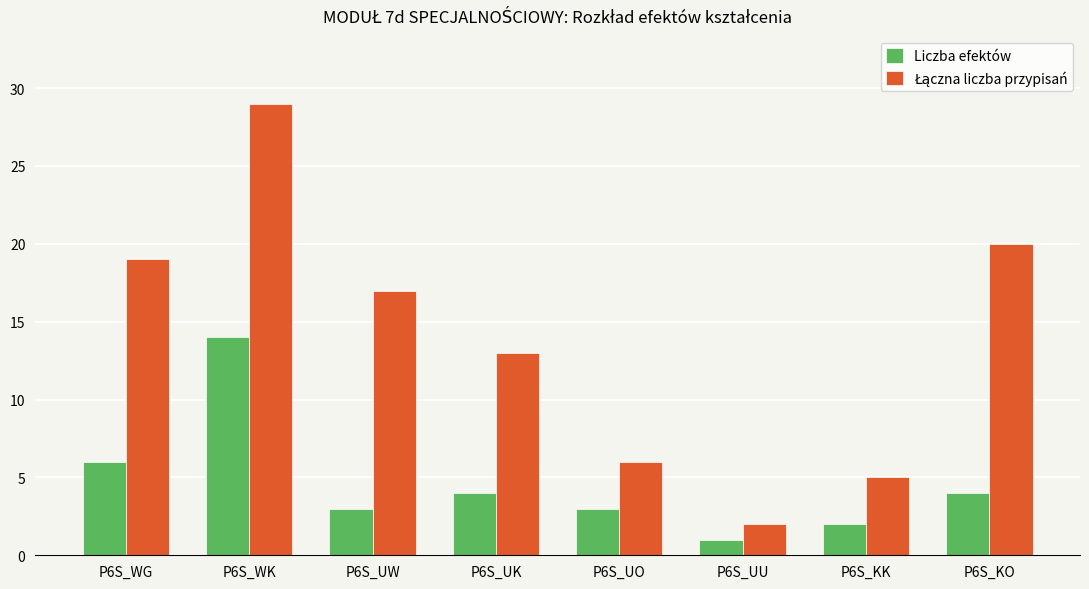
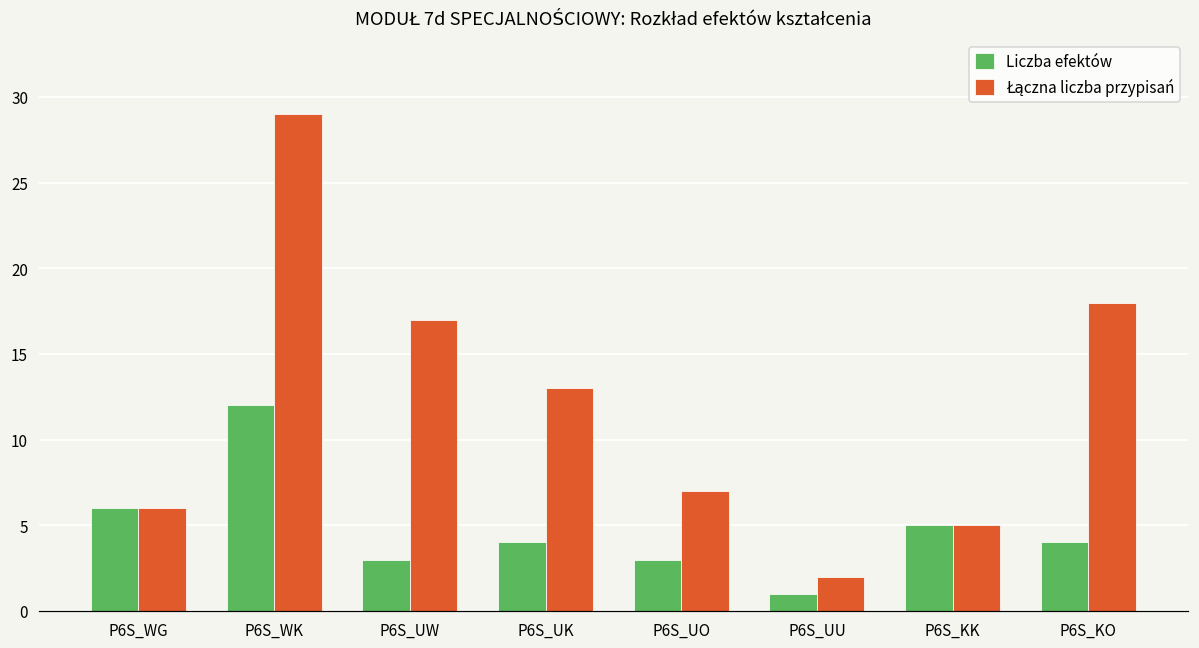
Łączna liczba przypisań, P6S_WG: 19 -> 6
Liczba efektów, P6S_WK: 14 -> 12
Łączna liczba przypisań, P6S_UO: 6 -> 7
Liczba efektów, P6S_KK: 2 -> 5
Łączna liczba przypisań, P6S_KO: 20 -> 18
